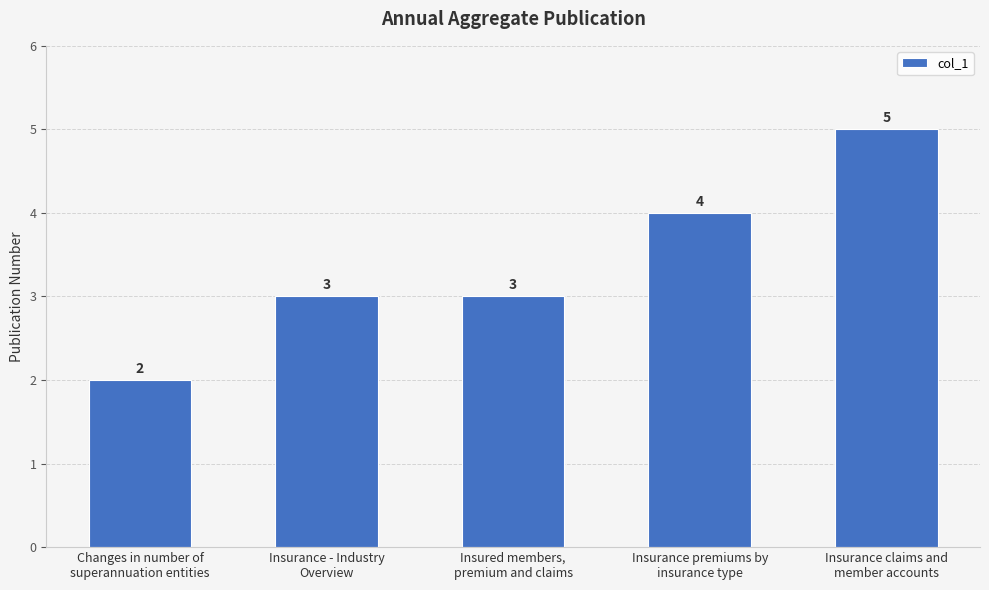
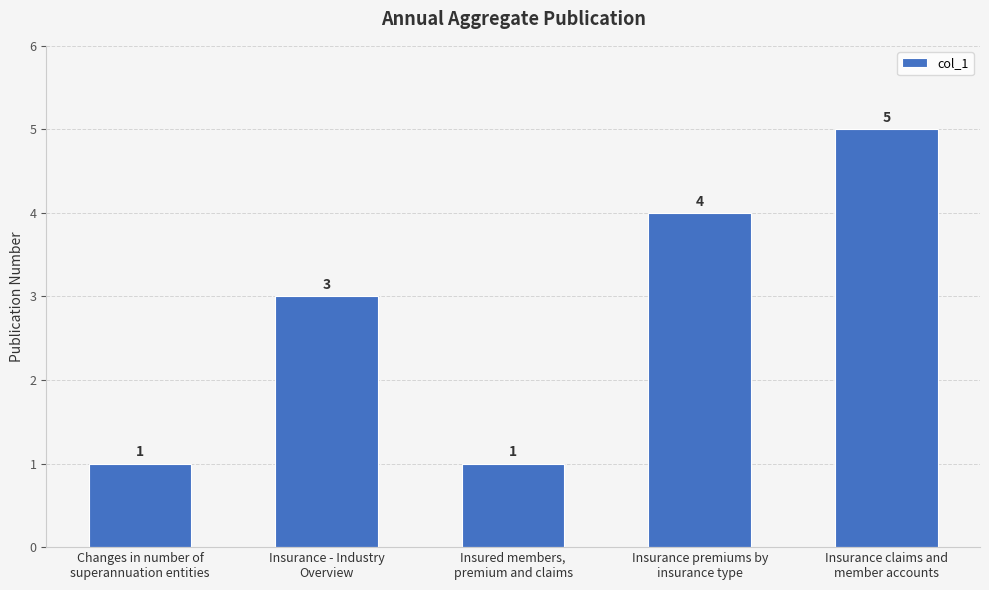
Changes in number of superannuation entities: 2 -> 1
Insured members, premium and claims: 3 -> 1
